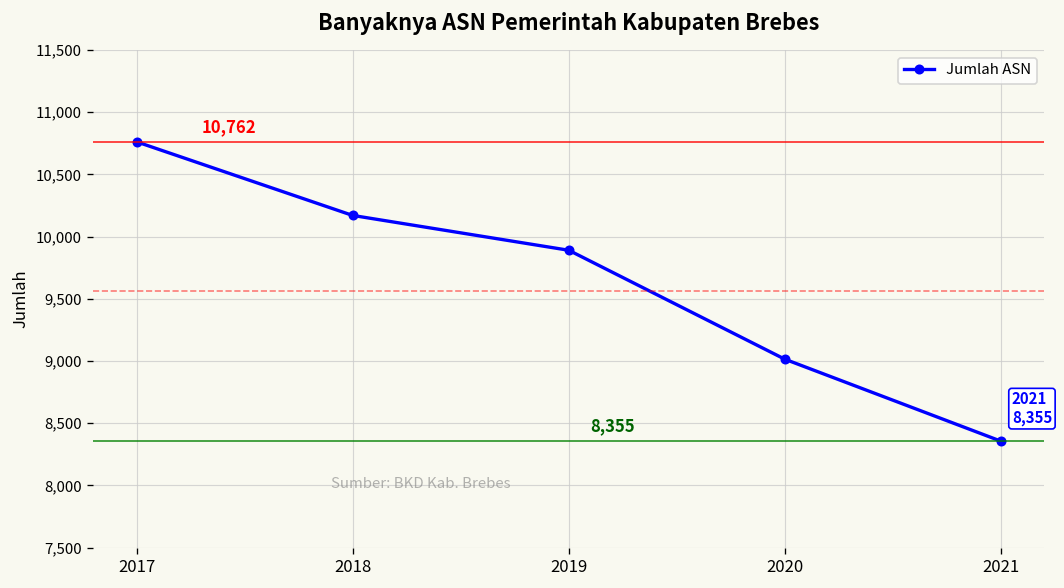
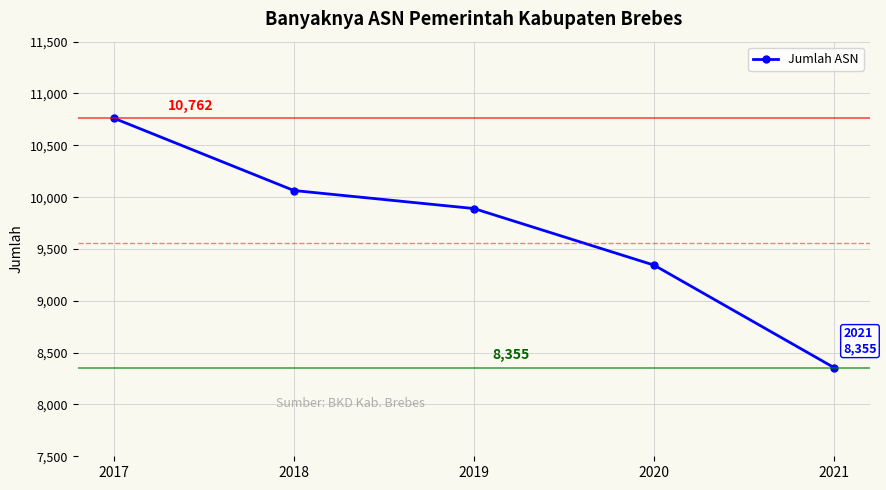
2018: 10,170 -> 10,060
2020: 9,010 -> 9,340
